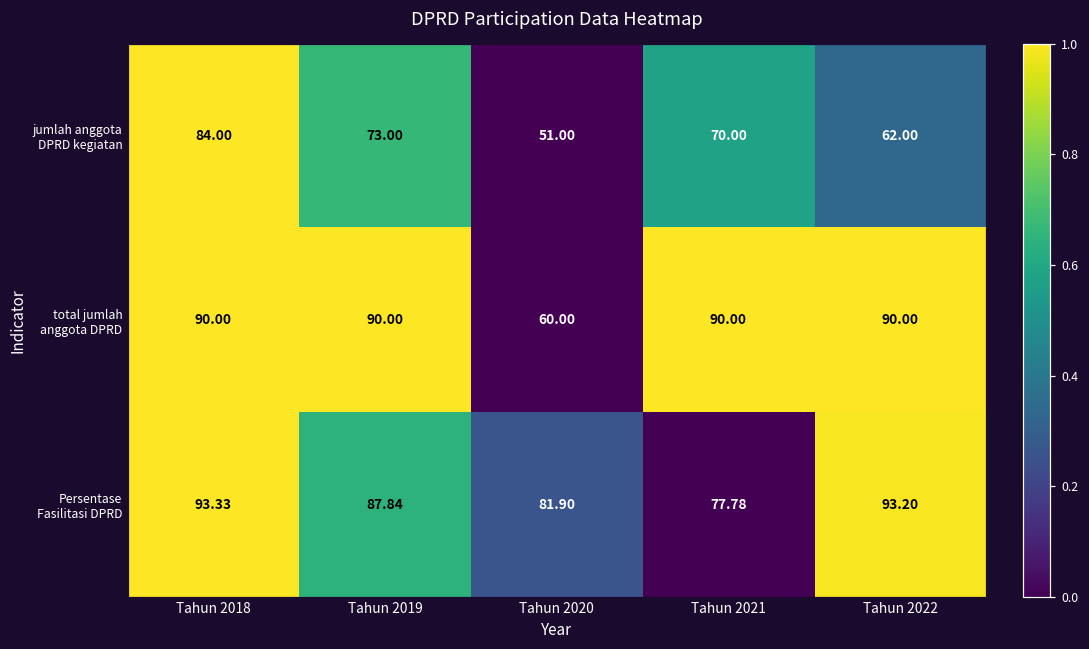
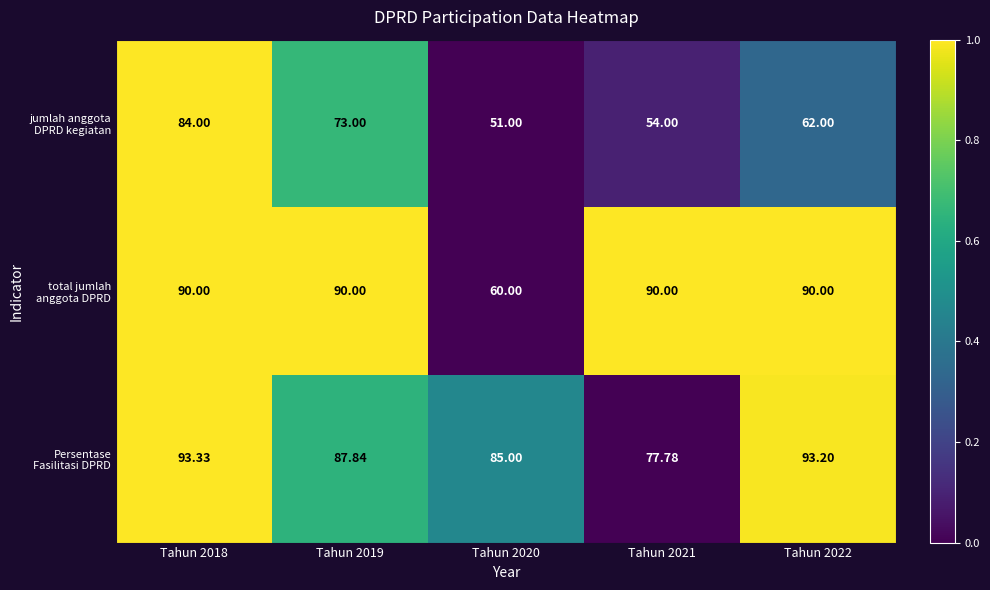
jumlah anggota DPRD kegiatan, Tahun 2021: 70.00 -> 54.00
Persentase Fasilitasi DPRD, Tahun 2020: 81.90 -> 85.00
